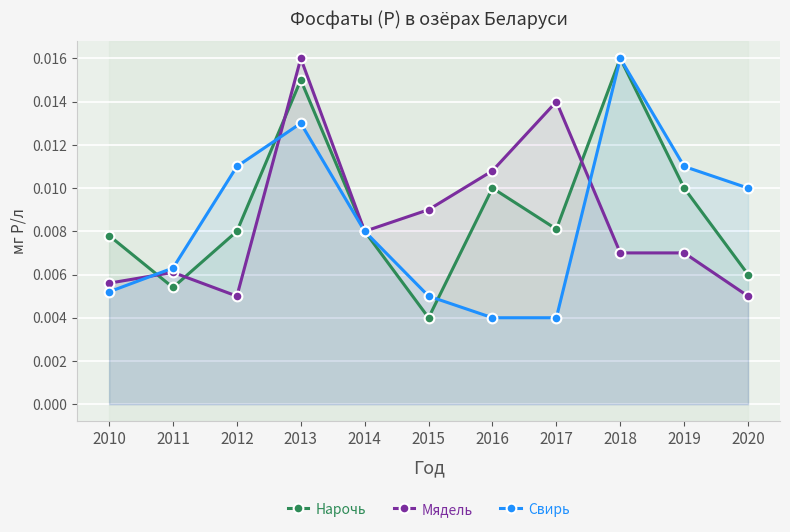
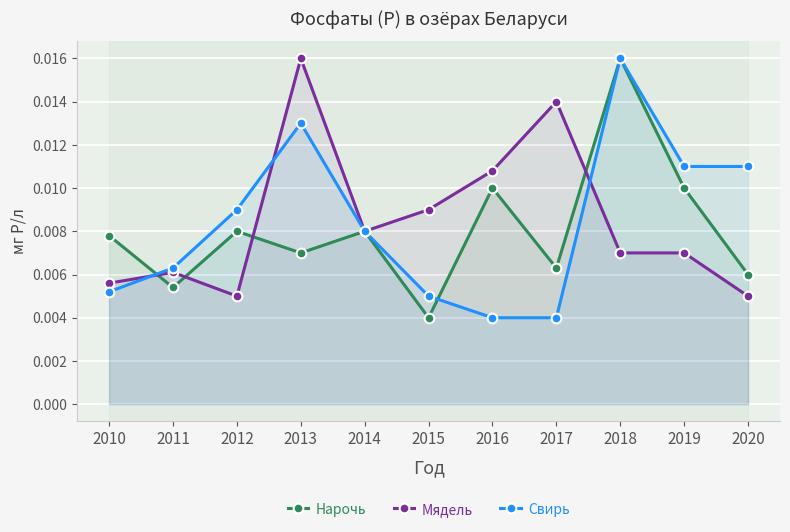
Свирь, 2012: 0.011 -> 0.009
Нарочь, 2013: 0.015 -> 0.007
Нарочь, 2017: 0.0081 -> 0.0063
Свирь, 2020: 0.010 -> 0.011
